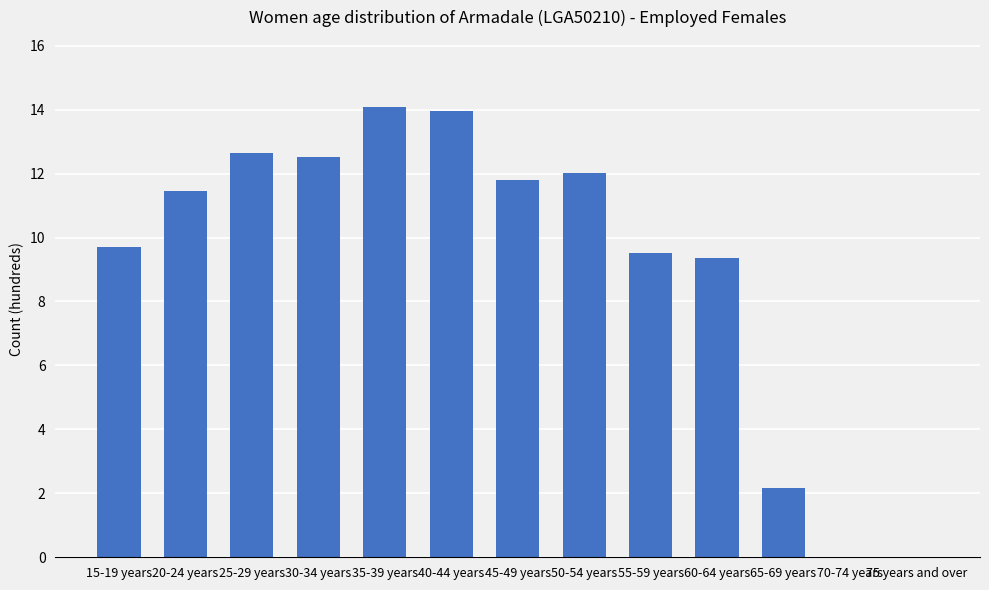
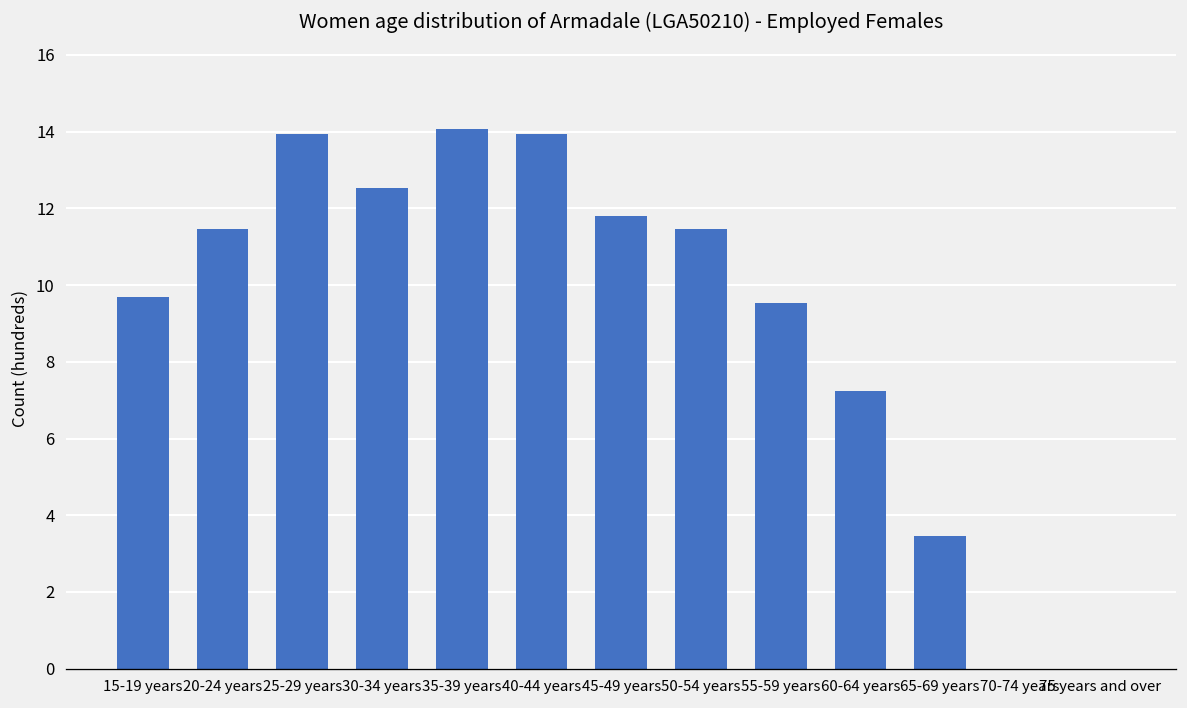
25-29 years: 12.6 -> 13.9
50-54 years: 12.0 -> 11.5
60-64 years: 9.4 -> 7.3
65-69 years: 2.2 -> 3.5
